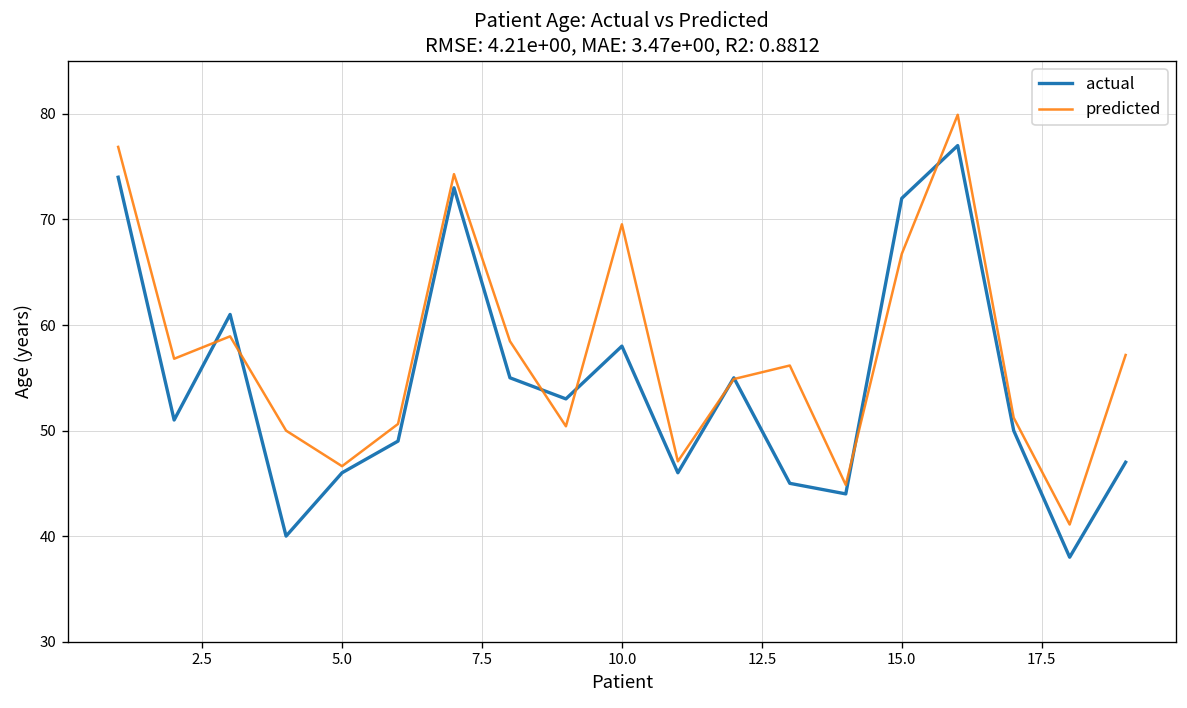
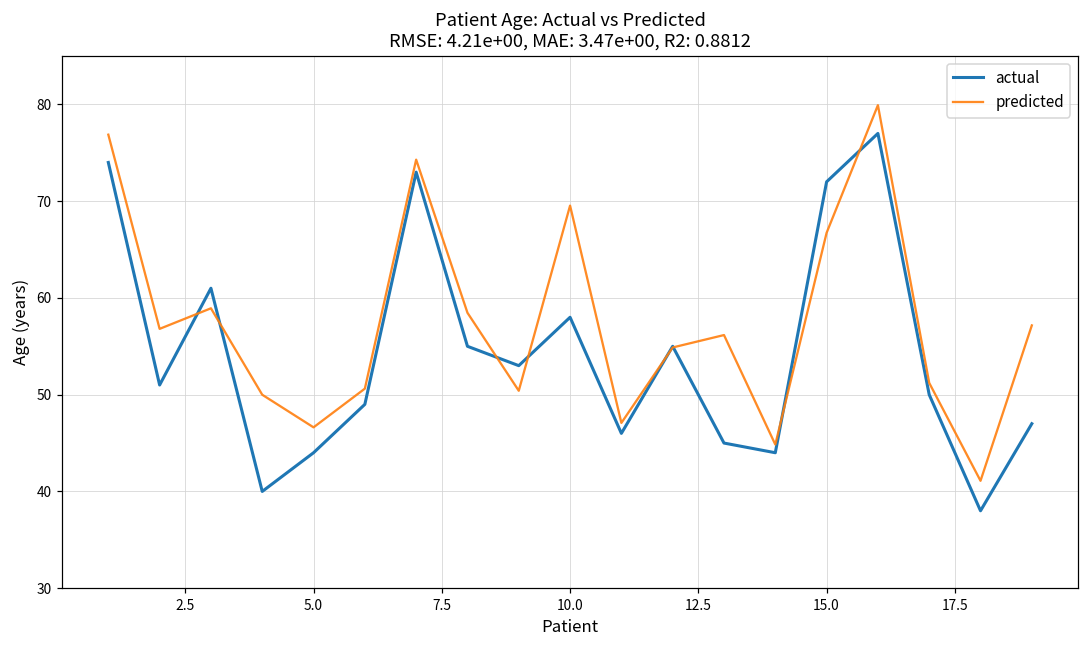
actual, 5.0: 46 -> 44
